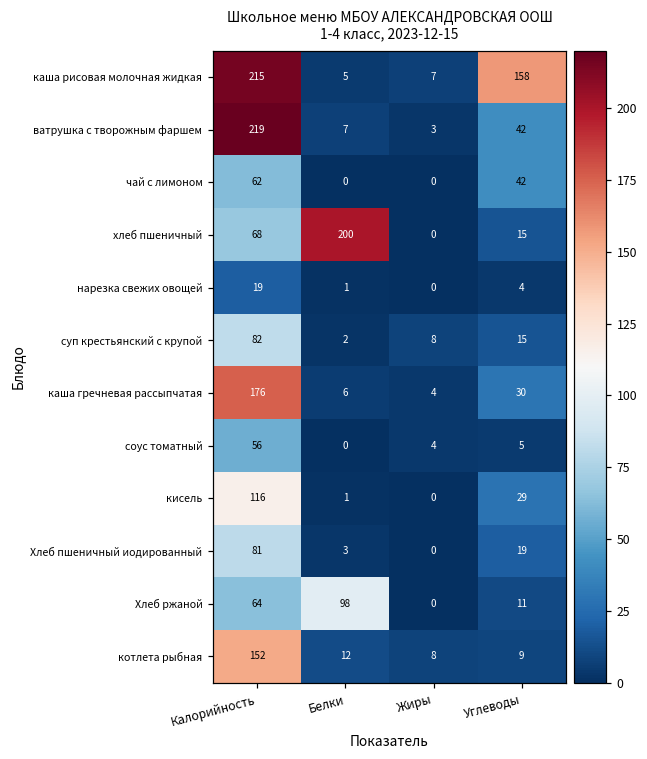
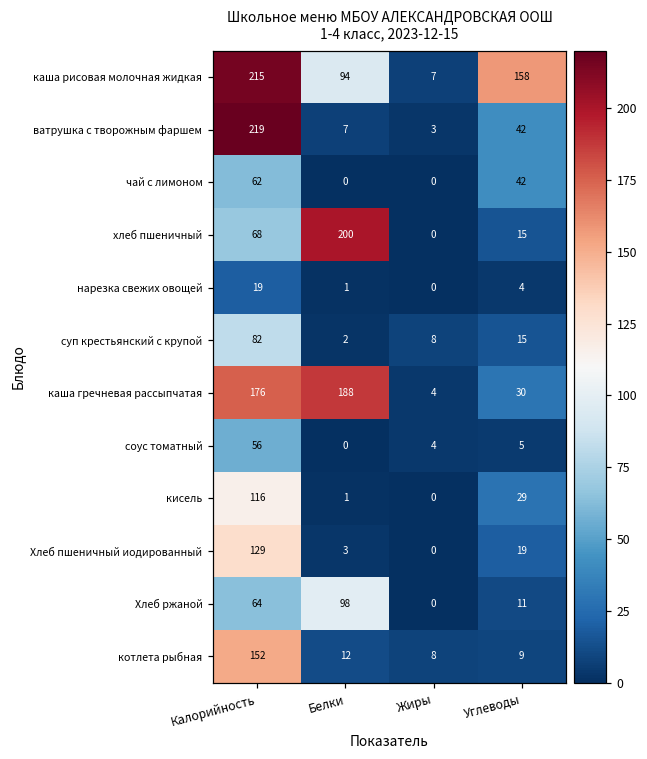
каша рисовая молочная жидкая, Белки: 5 -> 94
каша гречневая рассыпчатая, Белки: 6 -> 188
Хлеб пшеничный иодированный, Калорийность: 81 -> 129
